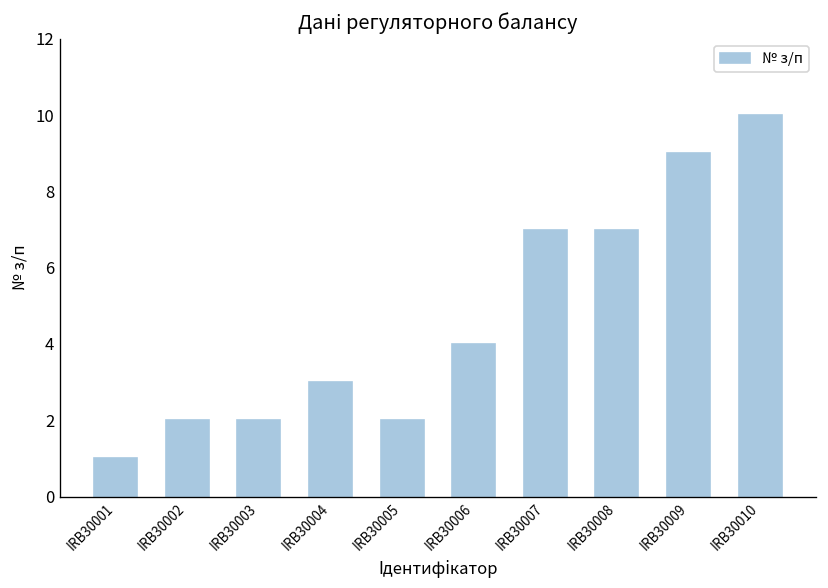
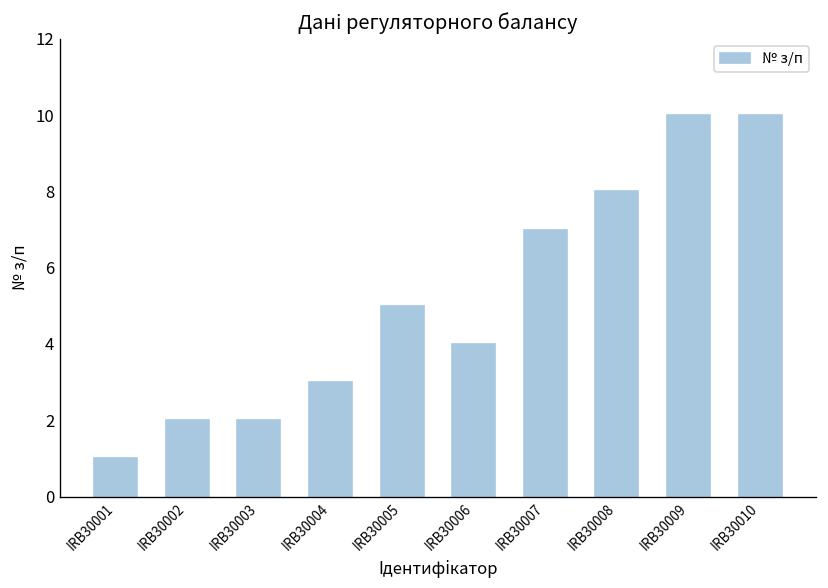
IRB30005: 2 -> 5
IRB30008: 7 -> 8
IRB30009: 9 -> 10
